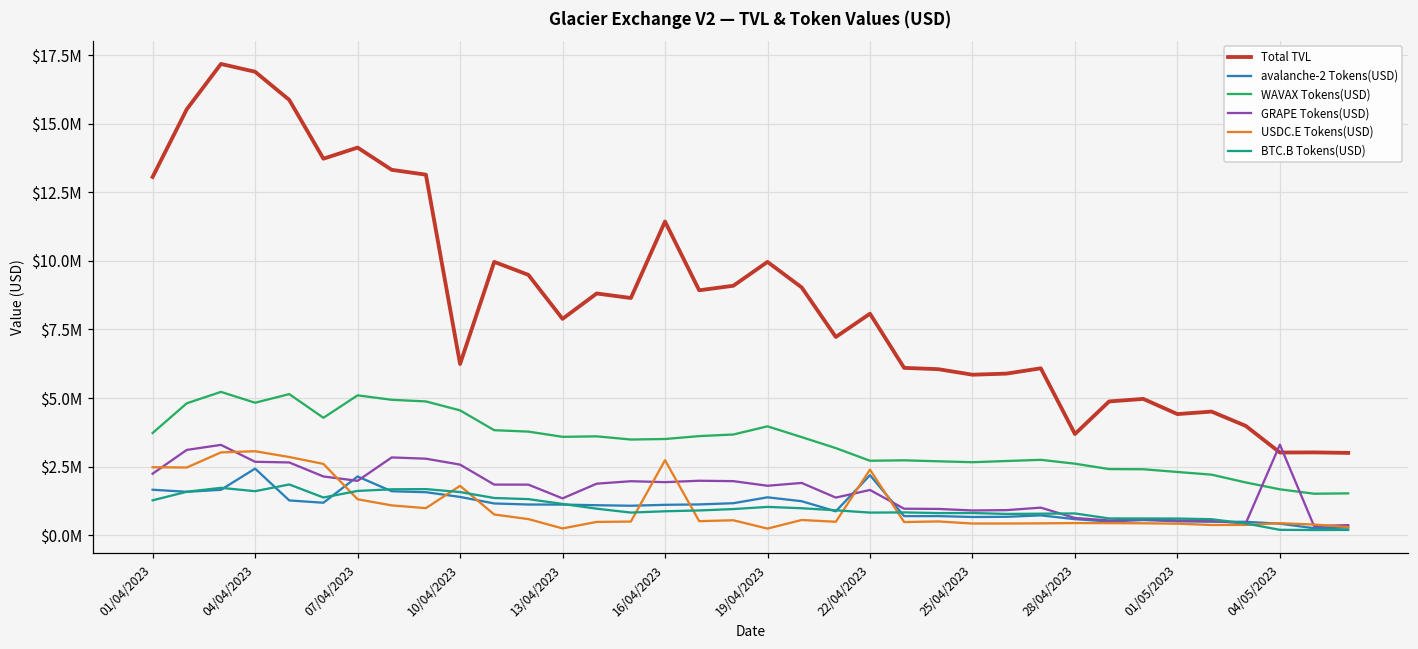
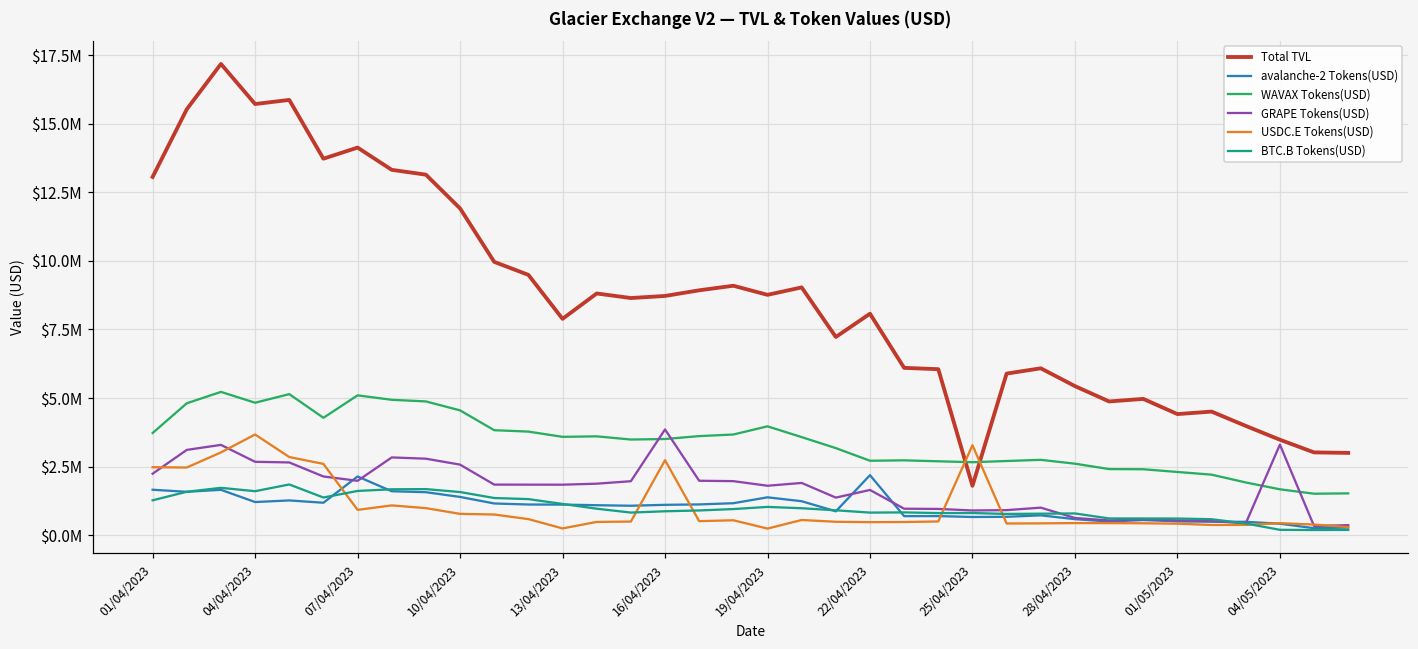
Total TVL, 04/04/2023: $16900000 -> $15700000
avalanche-2 Tokens(USD), 04/04/2023: $2400000 -> $1200000
USDC.E Tokens(USD), 04/04/2023: $3100000 -> $3700000
USDC.E Tokens(USD), 07/04/2023: $1300000 -> $900000
Total TVL, 10/04/2023: $6200000 -> $11900000
USDC.E Tokens(USD), 10/04/2023: $1800000 -> $800000
GRAPE Tokens(USD), 13/04/2023: $1300000 -> $1800000
Total TVL, 16/04/2023: $11400000 -> $8700000
GRAPE Tokens(USD), 16/04/2023: $1900000 -> $3900000
Total TVL, 19/04/2023: $10000000 -> $8800000
USDC.E Tokens(USD), 22/04/2023: $2400000 -> $500000
Total TVL, 25/04/2023: $5800000 -> $1800000
USDC.E Tokens(USD), 25/04/2023: $400000 -> $3300000
Total TVL, 28/04/2023: $3700000 -> $5400000
Total TVL, 04/05/2023: $3000000 -> $3500000
